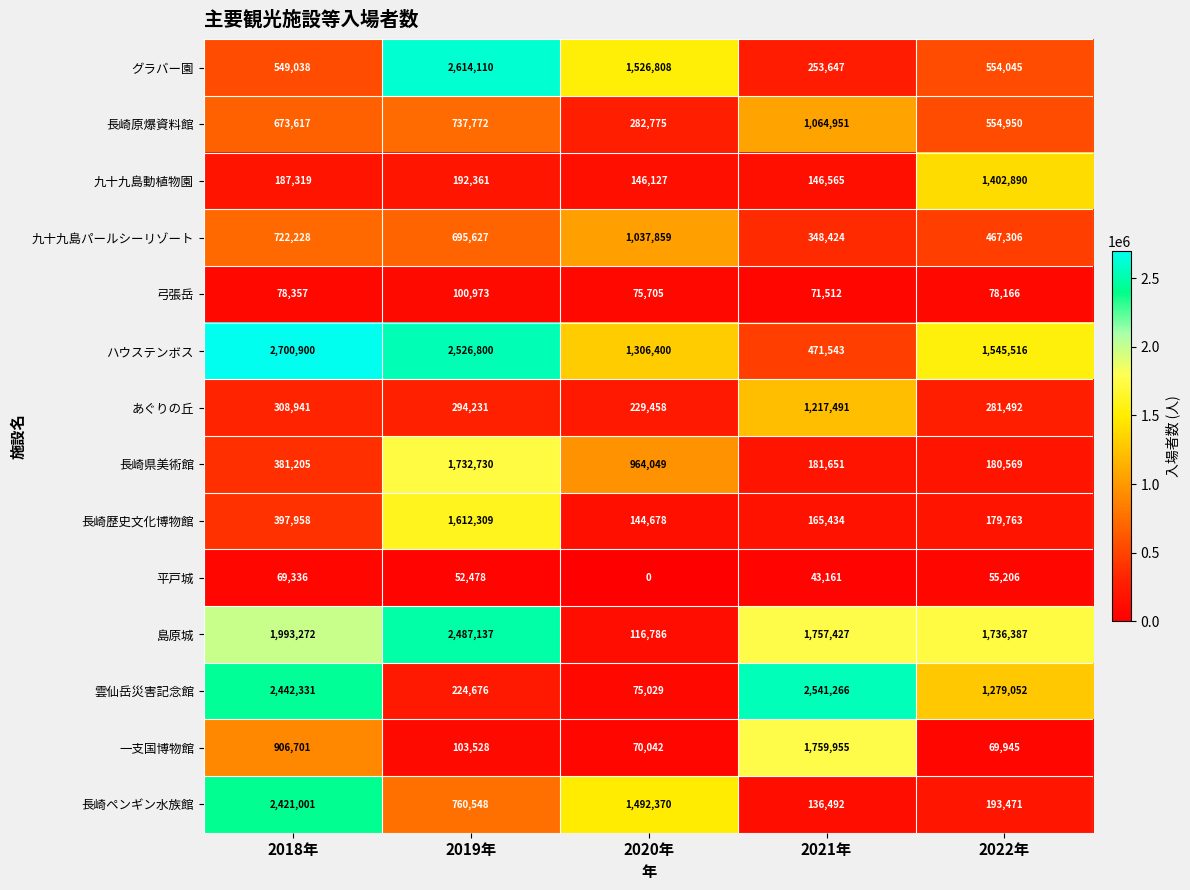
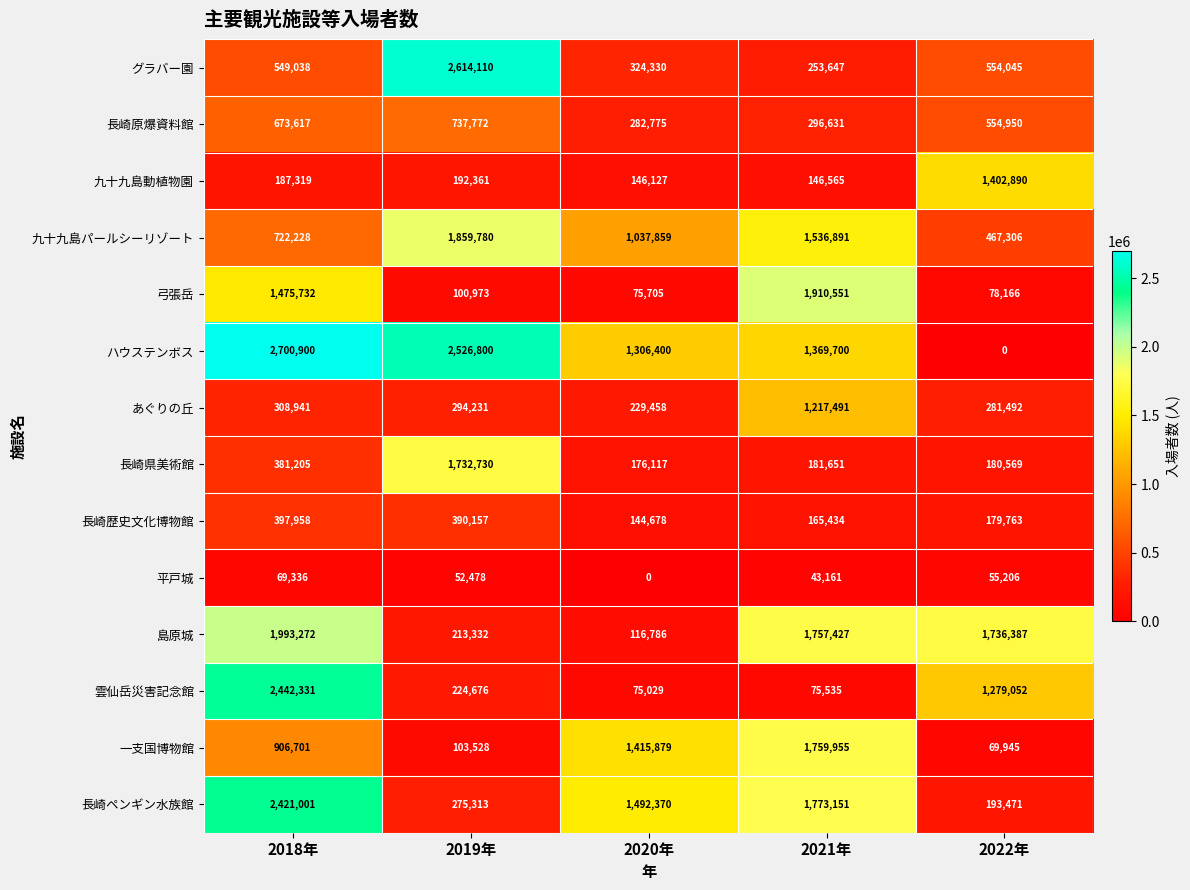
グラバー園, 2020年: 1,526,808 -> 324,330
長崎原爆資料館, 2021年: 1,064,951 -> 296,631
九十九島パールシーリゾート, 2019年: 695,627 -> 1,859,780
九十九島パールシーリゾート, 2021年: 348,424 -> 1,536,891
弓張岳, 2018年: 78,357 -> 1,475,732
弓張岳, 2021年: 71,512 -> 1,910,551
ハウステンボス, 2021年: 471,543 -> 1,369,700
ハウステンボス, 2022年: 1,545,516 -> 0
長崎県美術館, 2020年: 964,049 -> 176,117
長崎歴史文化博物館, 2019年: 1,612,309 -> 390,157
島原城, 2019年: 2,487,137 -> 213,332
雲仙岳災害記念館, 2021年: 2,541,266 -> 75,535
一支国博物館, 2020年: 70,042 -> 1,415,879
長崎ペンギン水族館, 2019年: 760,548 -> 275,313
長崎ペンギン水族館, 2021年: 136,492 -> 1,773,151
